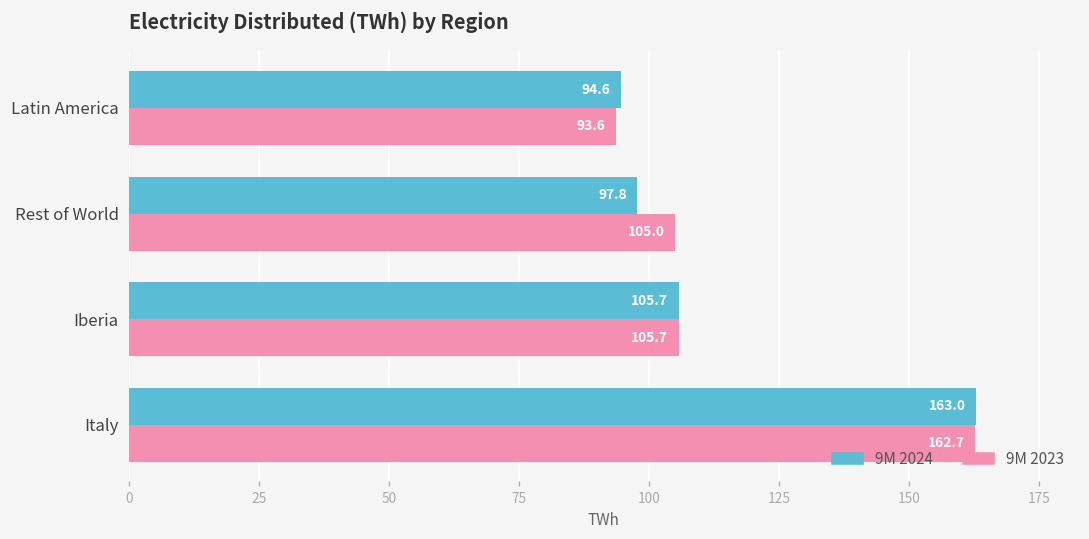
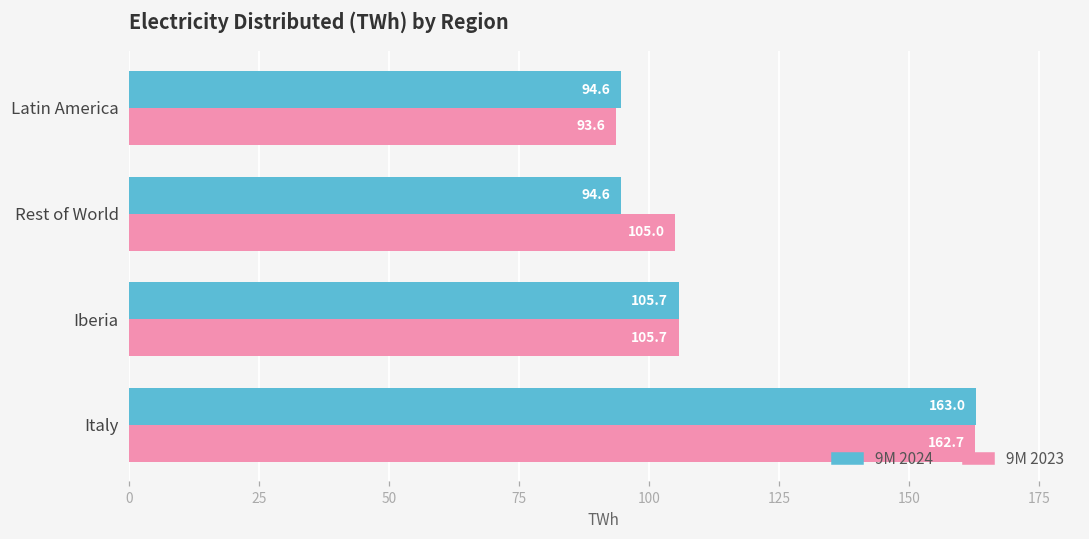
9M 2024, Rest of World: 97.8 -> 94.6
